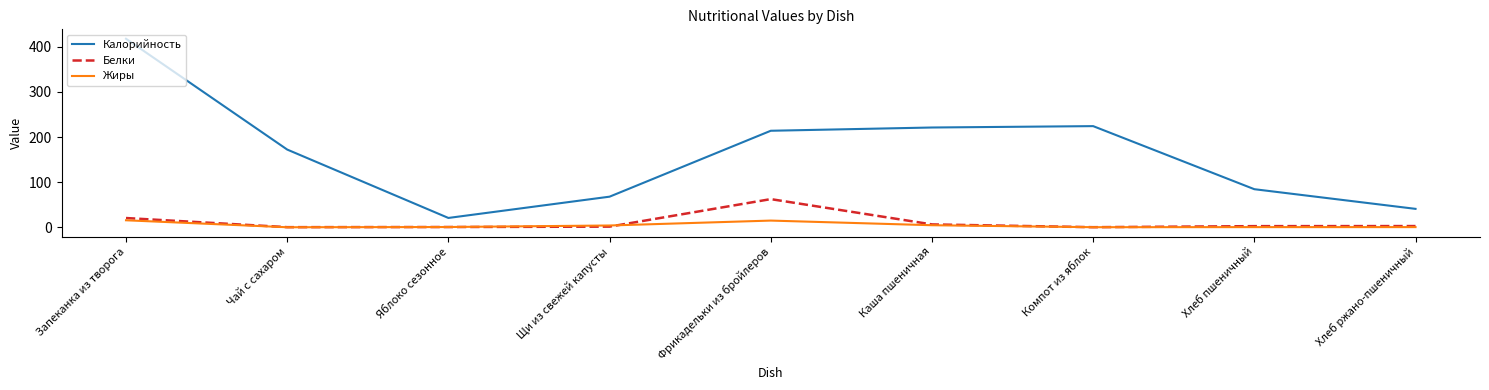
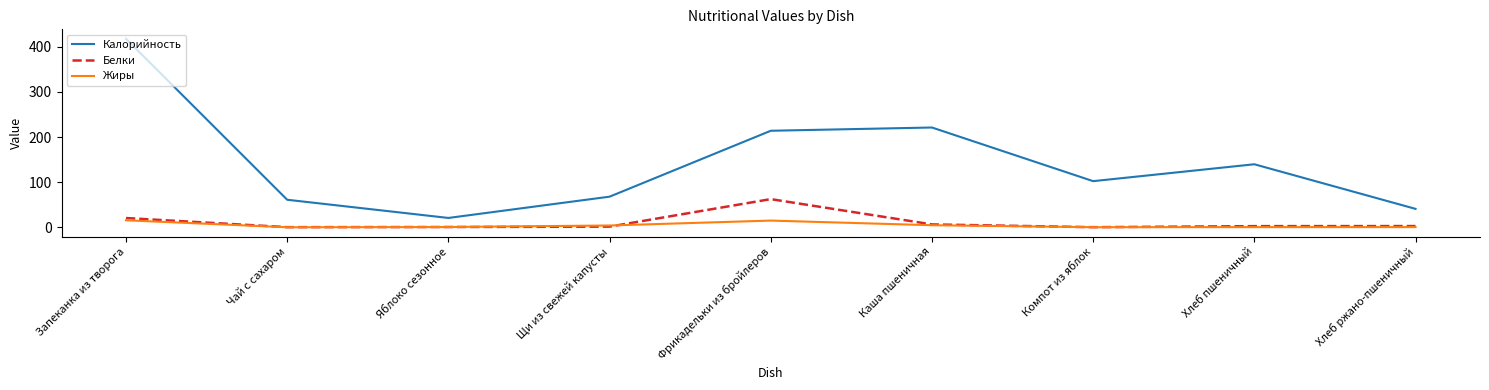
Калорийность, Чай с сахаром: 170 -> 60
Калорийность, Компот из яблок: 220 -> 100
Калорийность, Хлеб пшеничный: 80 -> 140
